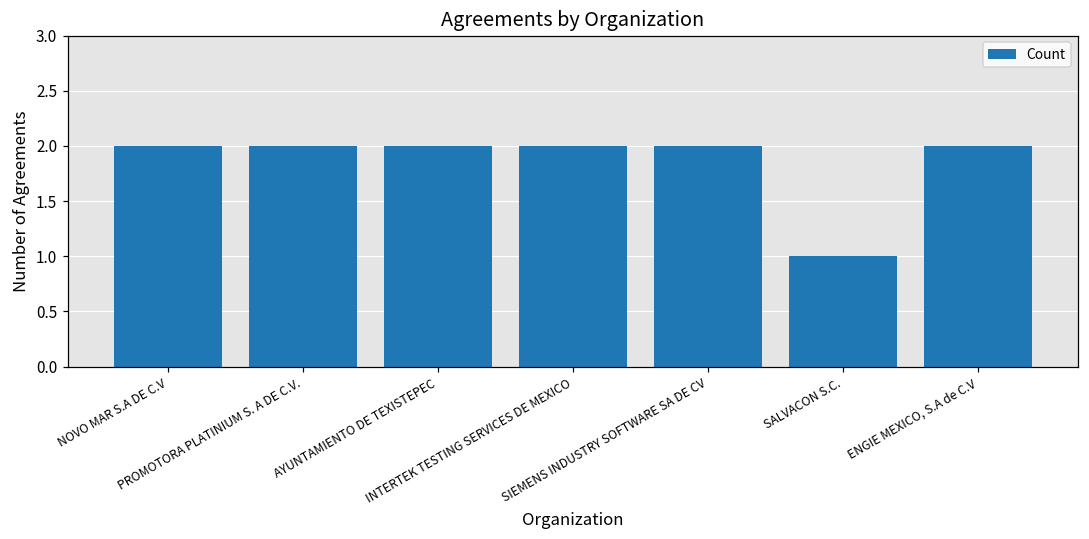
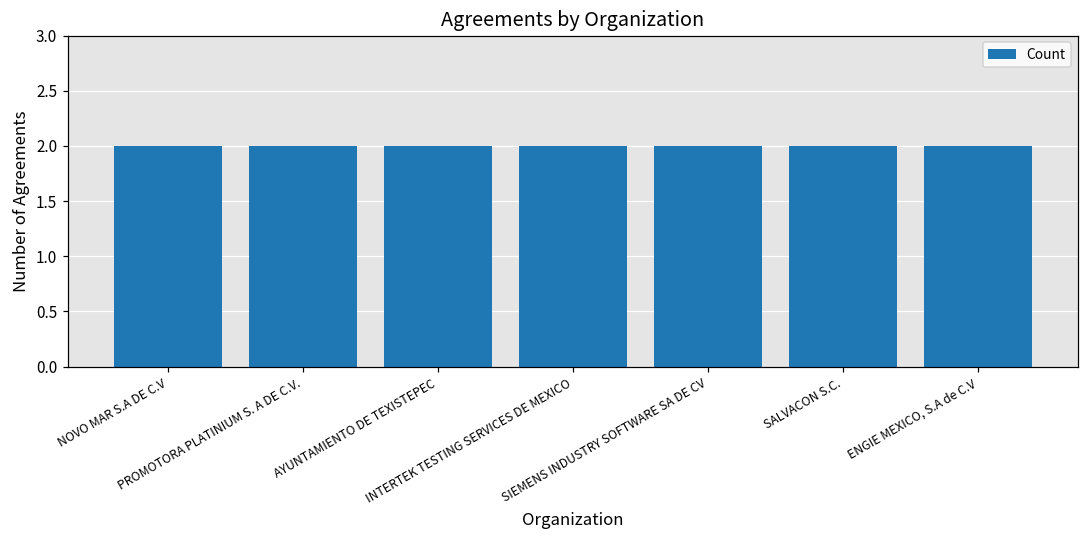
SALVACON S.C.: 1 -> 2
